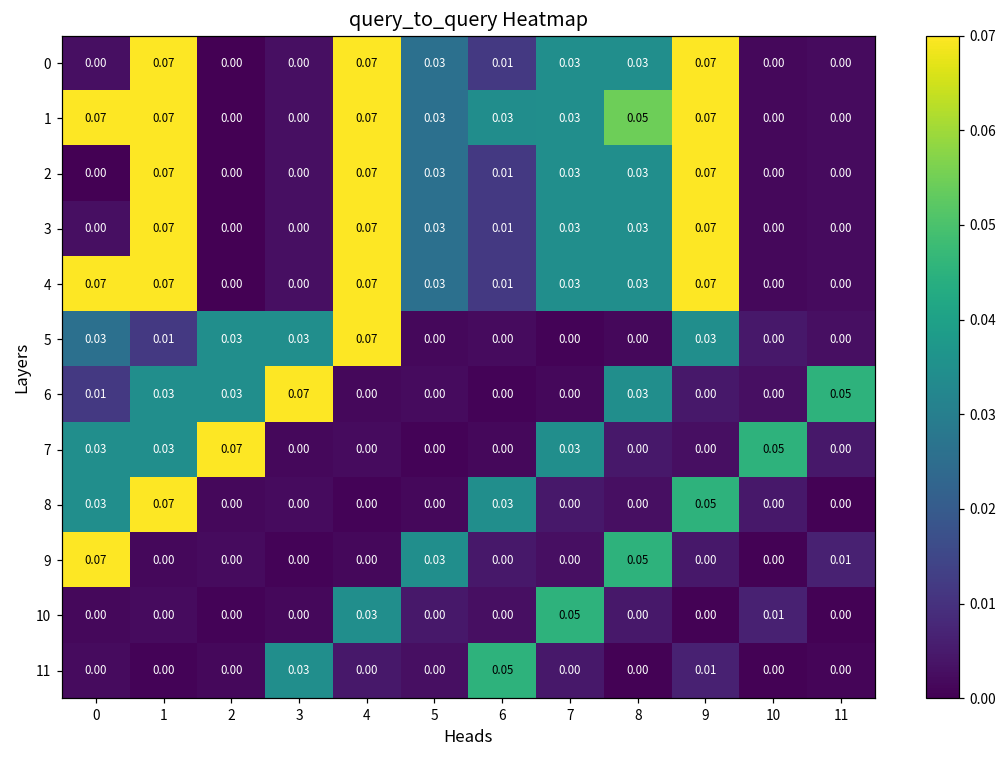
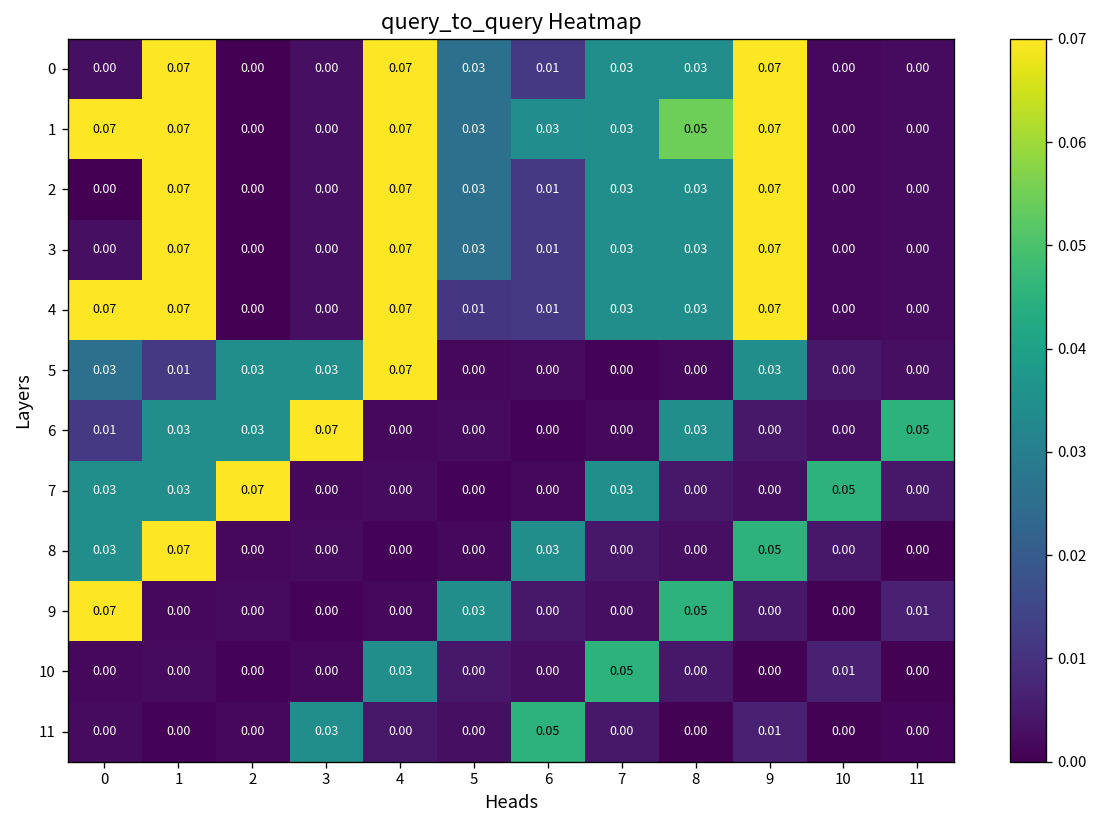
4, 5: 0.03 -> 0.01
